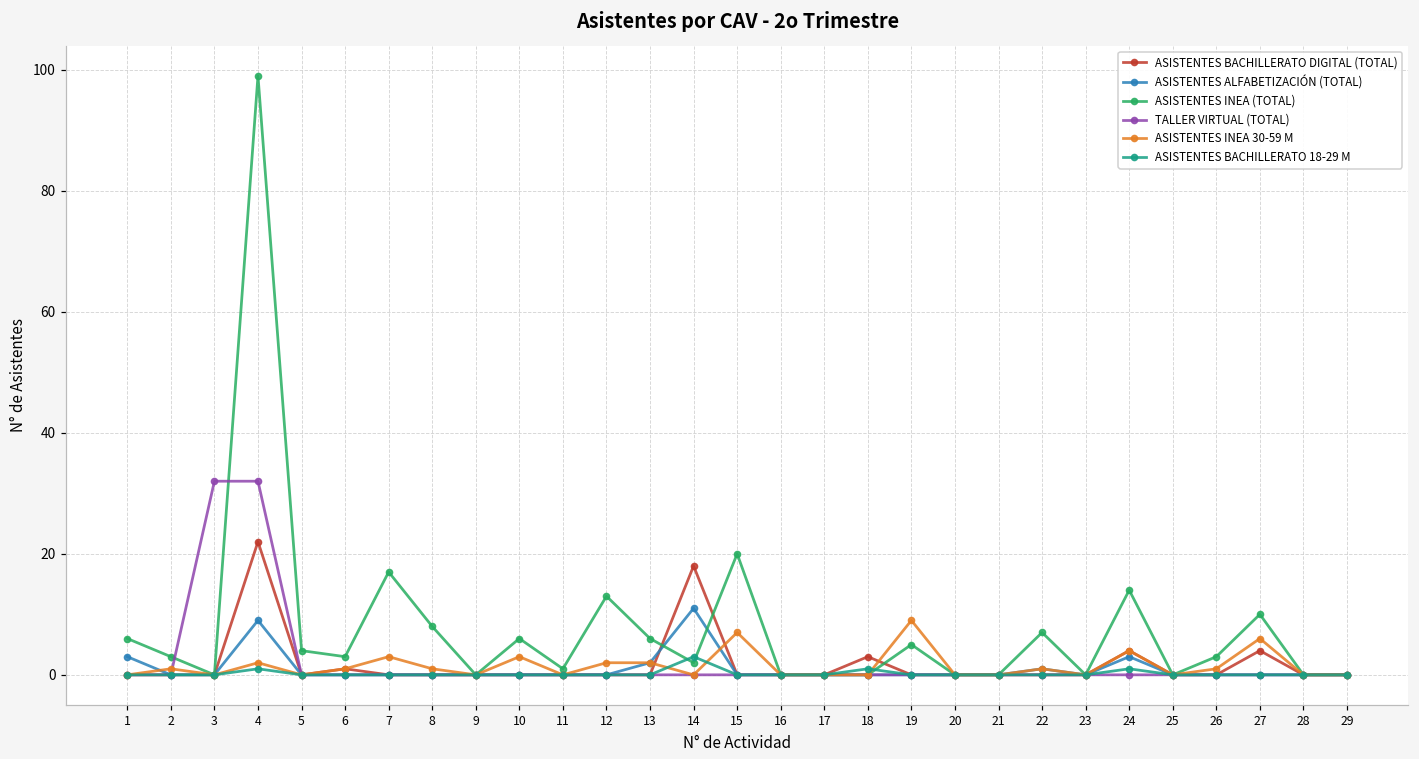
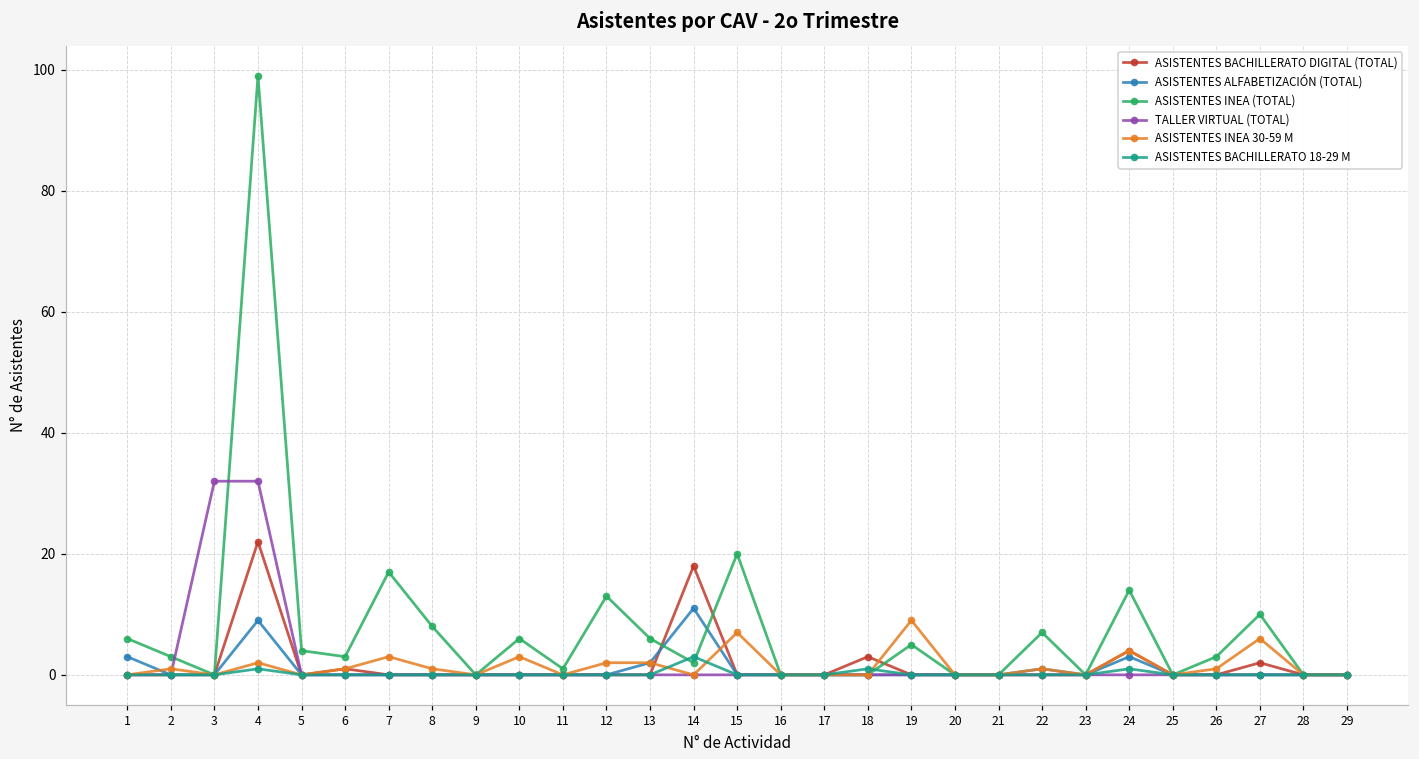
ASISTENTES BACHILLERATO DIGITAL (TOTAL), 27: 4 -> 2
